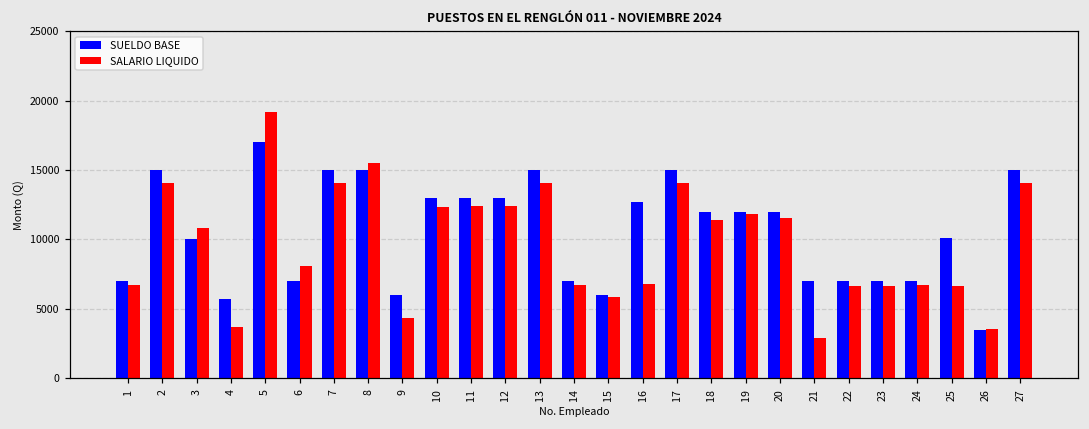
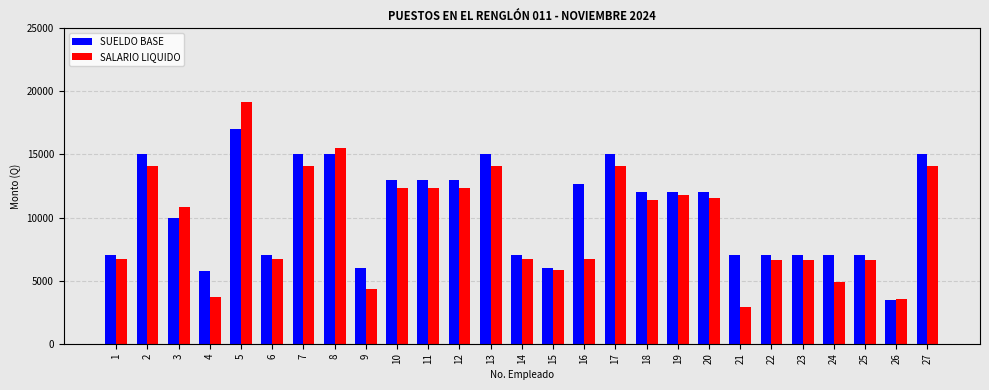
SALARIO LIQUIDO, 6: 8100 -> 6700
SALARIO LIQUIDO, 24: 6700 -> 4900
SUELDO BASE, 25: 10100 -> 7000
